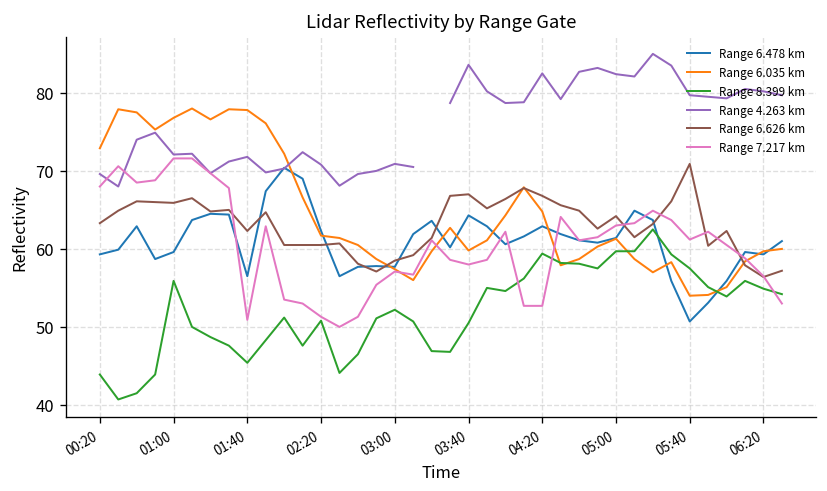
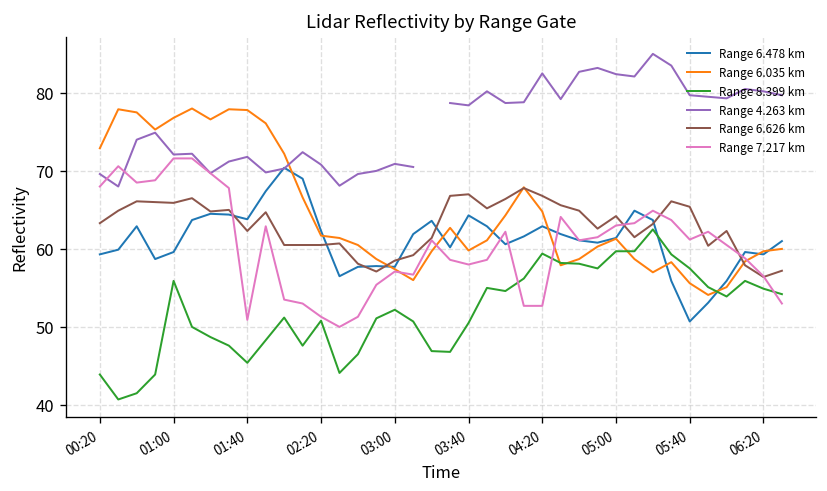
Range 6.478 km, 01:40: 57 -> 64
Range 4.263 km, 03:40: 84 -> 78
Range 6.035 km, 05:40: 54 -> 56
Range 6.626 km, 05:40: 71 -> 65
